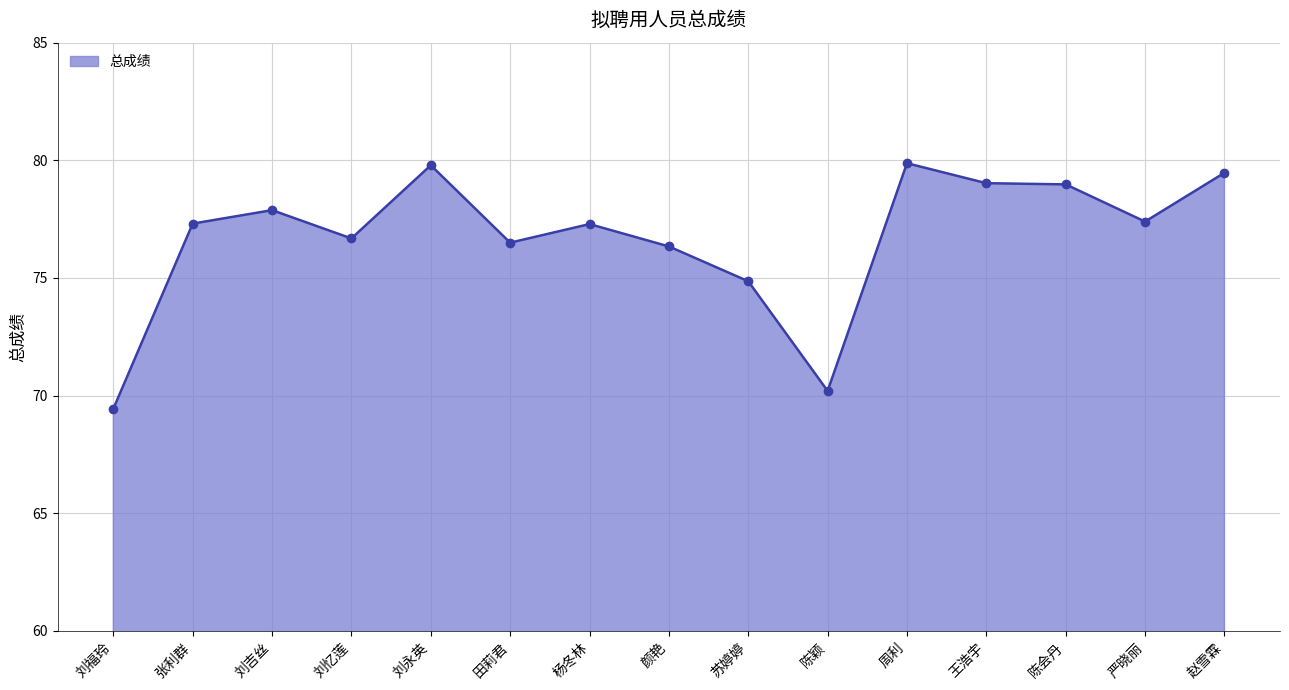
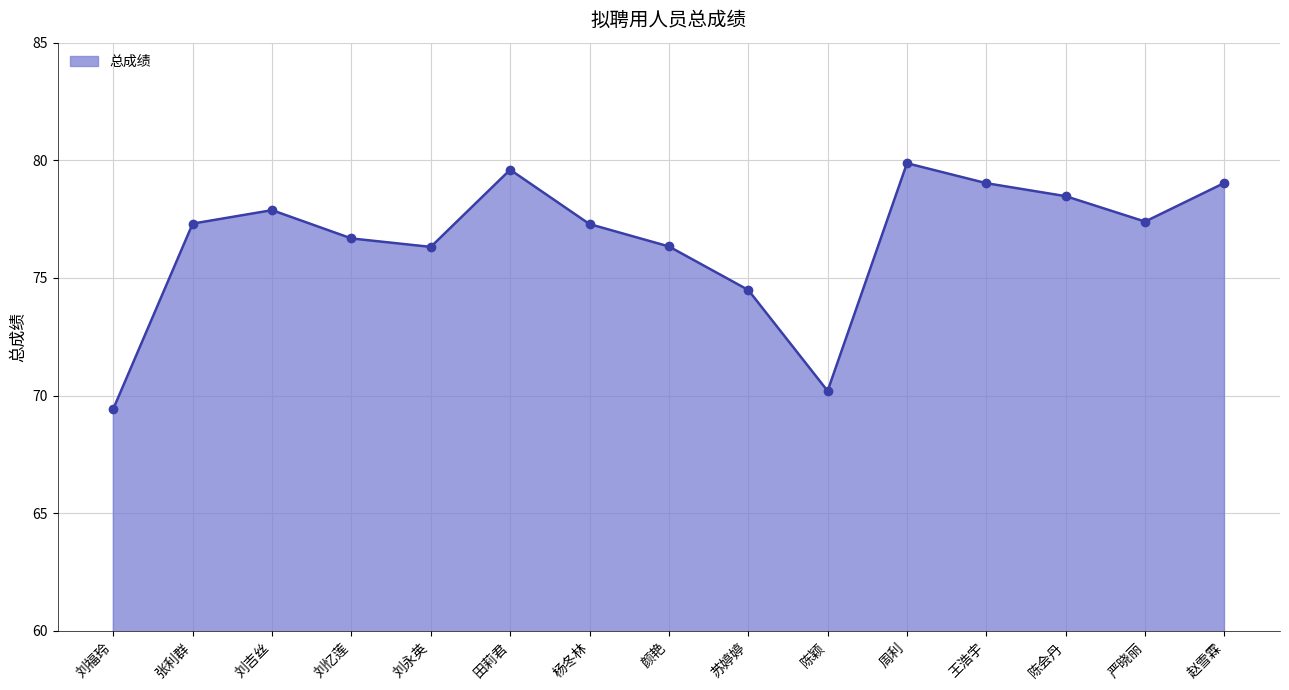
刘永英: 79.8 -> 76.3
田莉君: 76.5 -> 79.6
苏婷婷: 74.9 -> 74.5
陈会丹: 79.0 -> 78.5
赵雪霖: 79.5 -> 79.0
